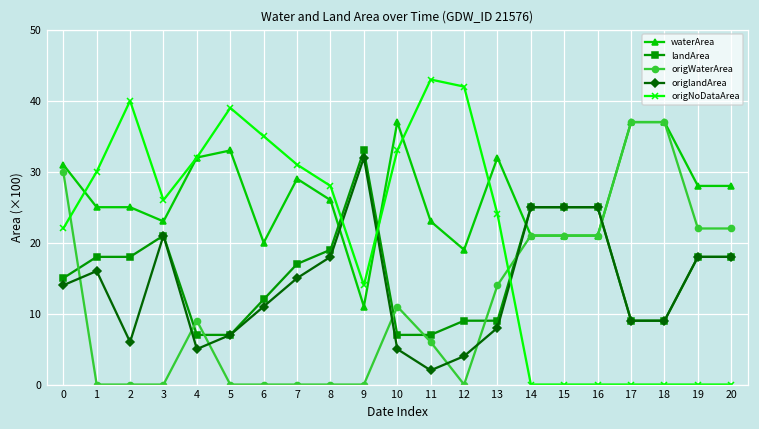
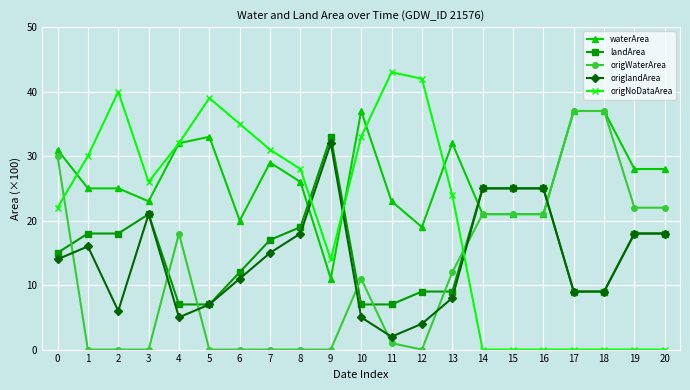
origWaterArea, 4: 9 -> 18
origWaterArea, 11: 6 -> 1
origWaterArea, 13: 14 -> 12
